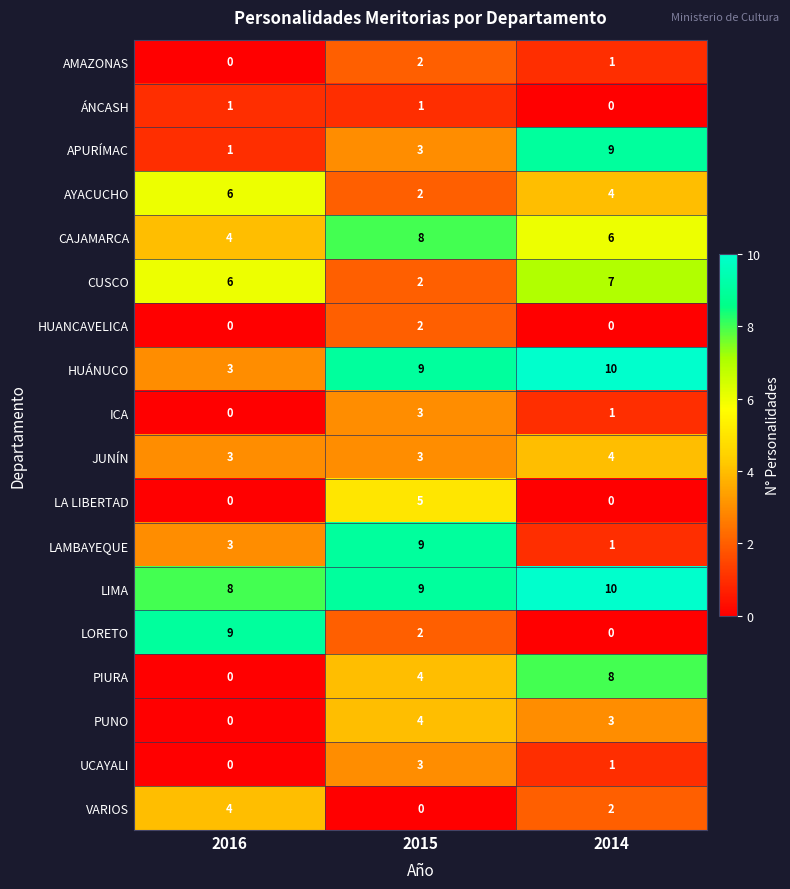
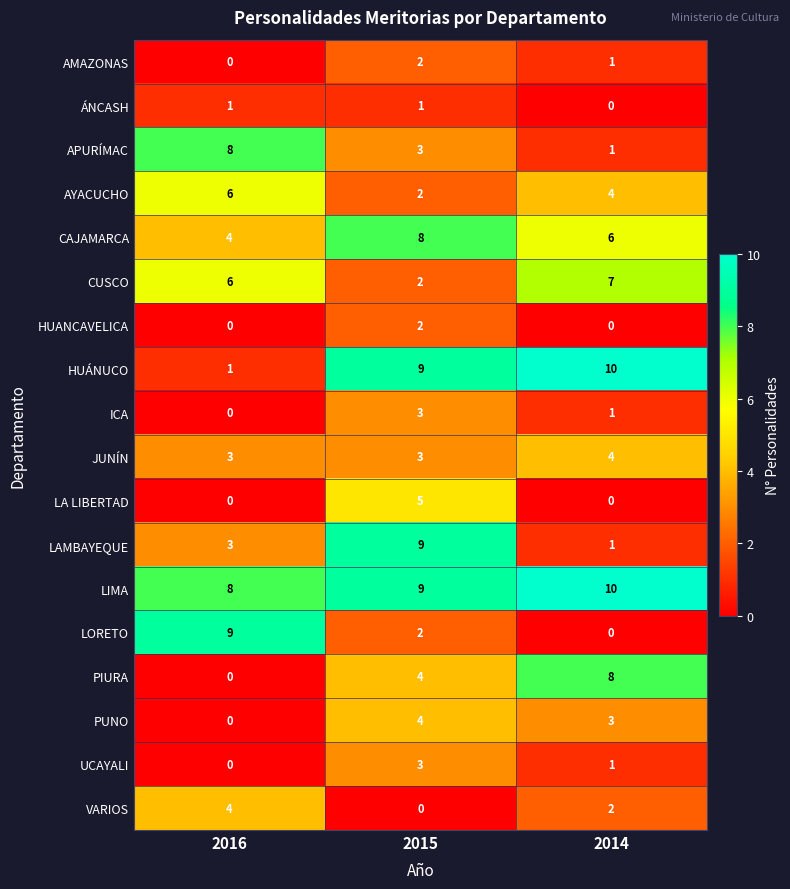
APURÍMAC, 2016: 1 -> 8
APURÍMAC, 2014: 9 -> 1
HUÁNUCO, 2016: 3 -> 1
